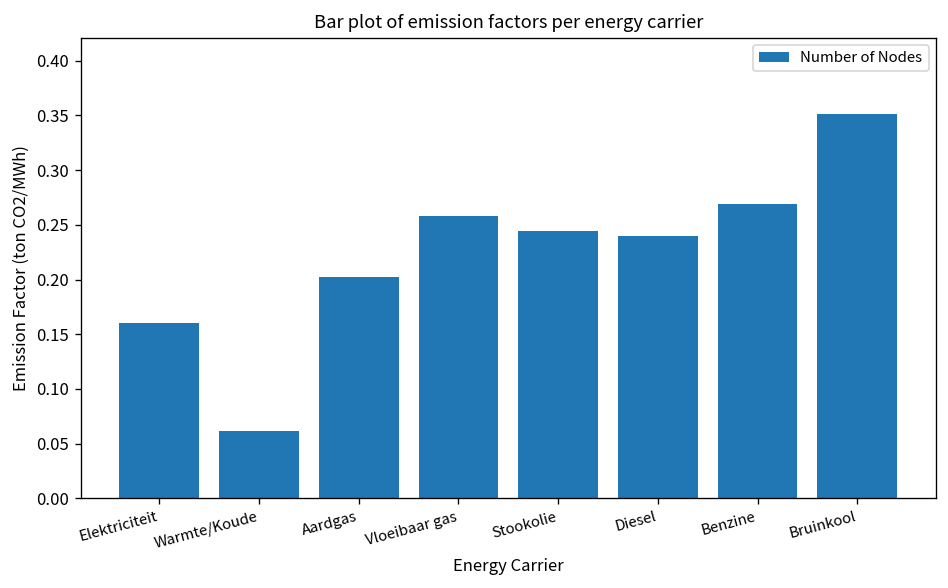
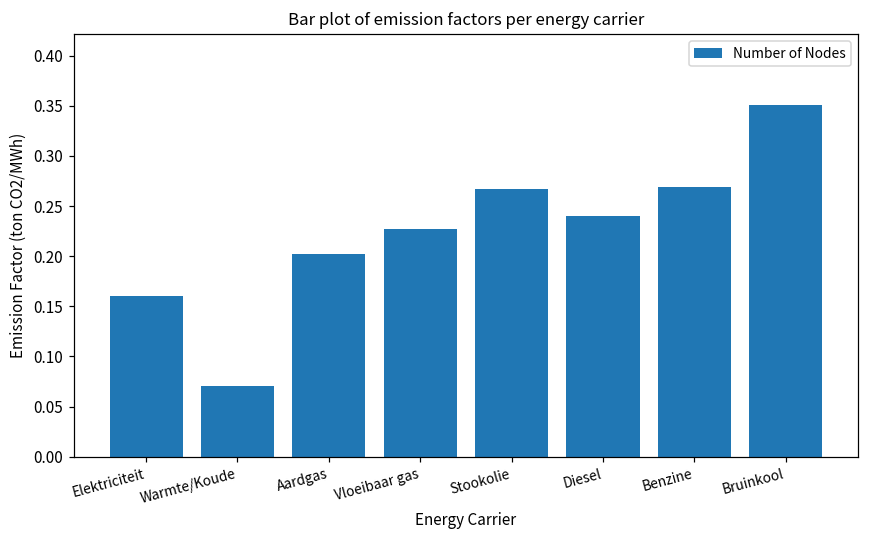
Warmte/Koude: 0.06 -> 0.07
Vloeibaar gas: 0.26 -> 0.23
Stookolie: 0.24 -> 0.27
